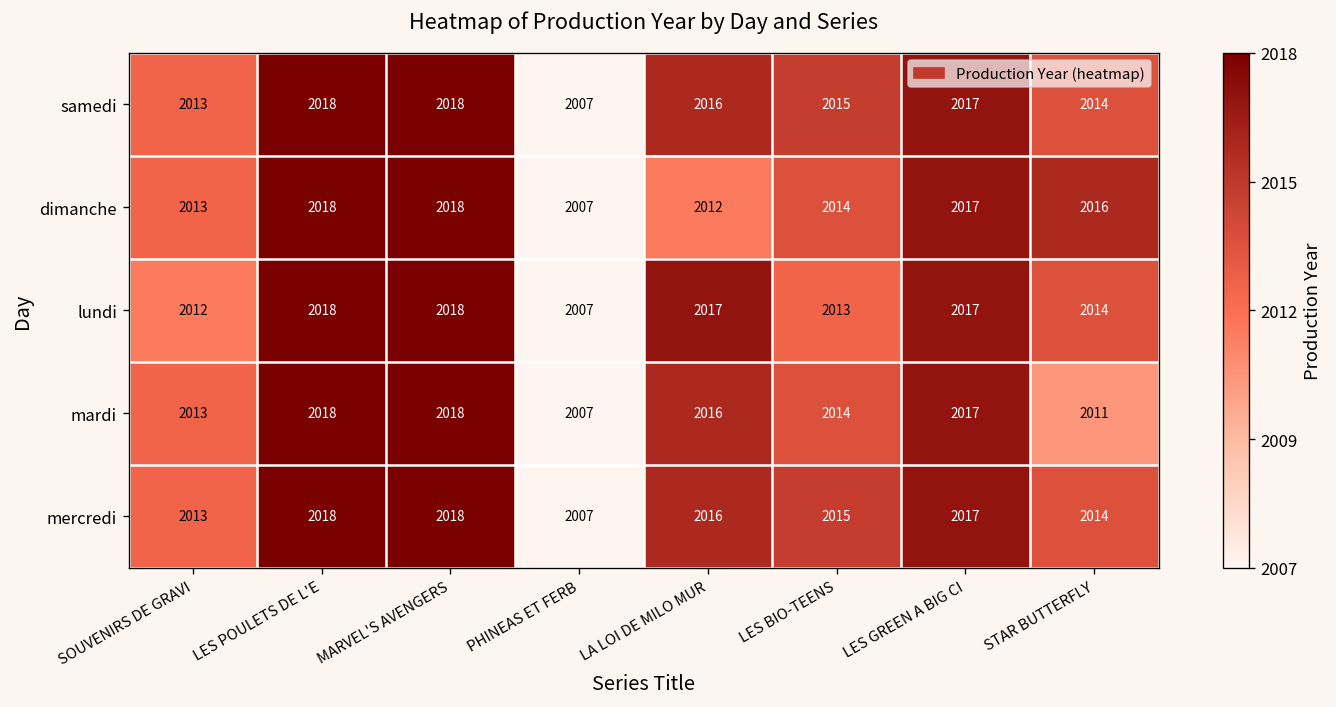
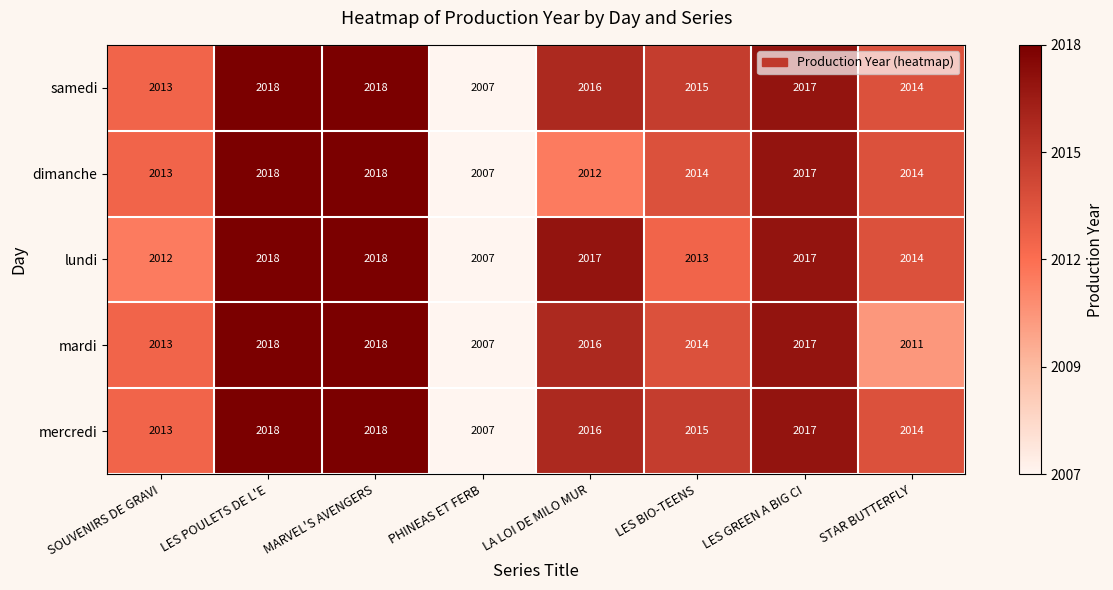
dimanche, STAR BUTTERFLY: 2016 -> 2014
